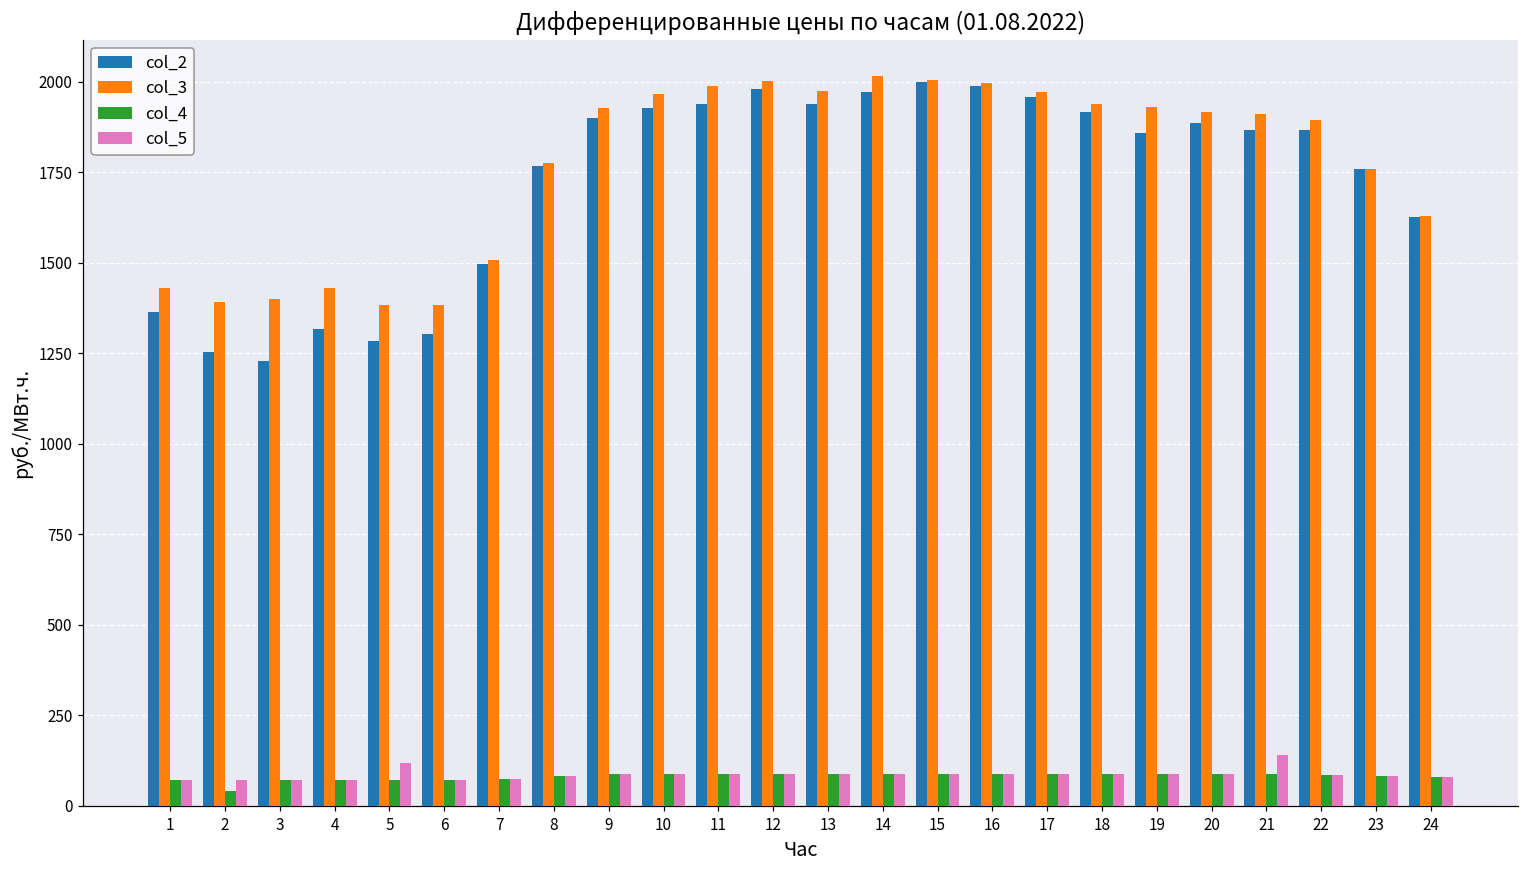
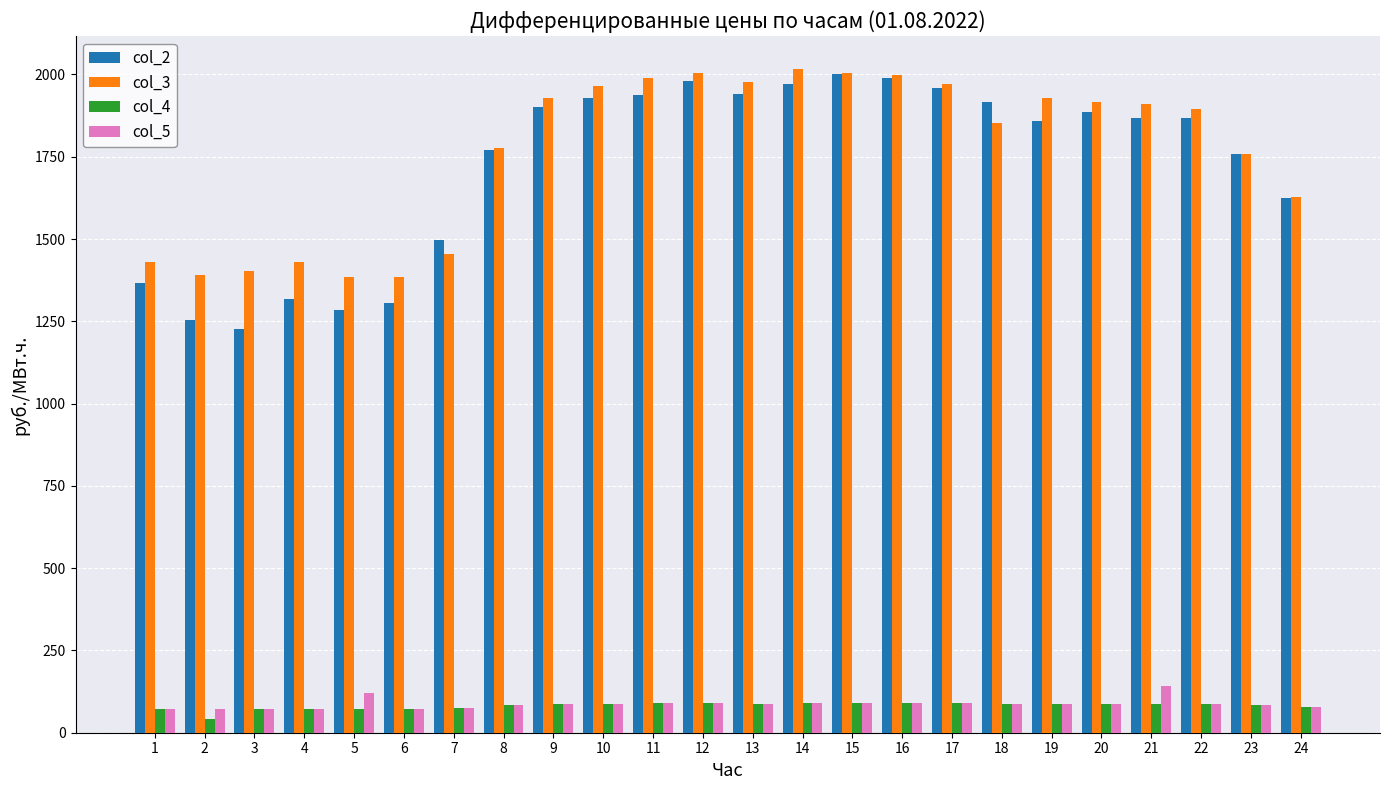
col_3, 7: 1510 -> 1450
col_3, 18: 1940 -> 1850
